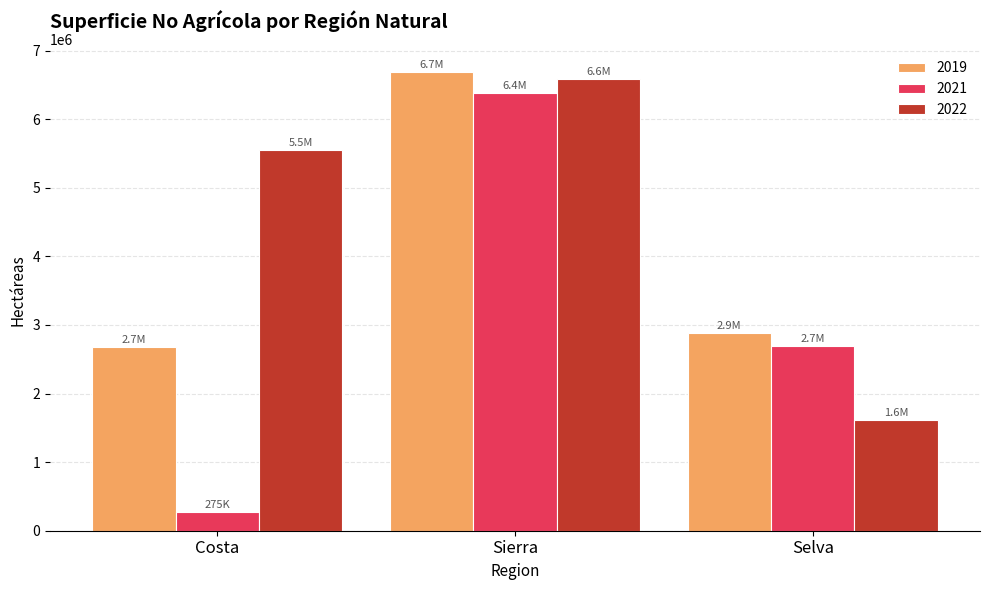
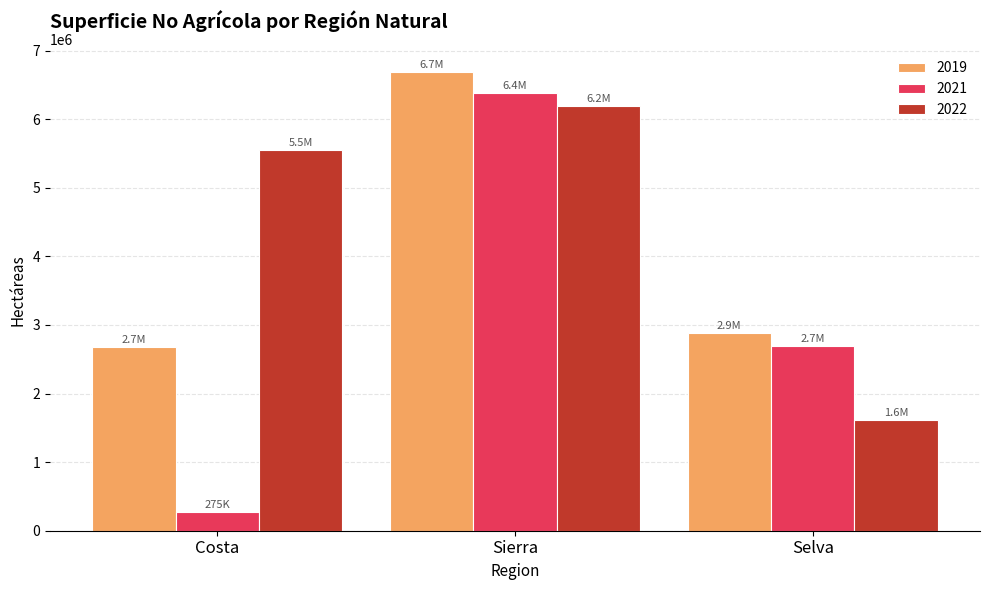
2022, Sierra: 6.6M -> 6.2M
